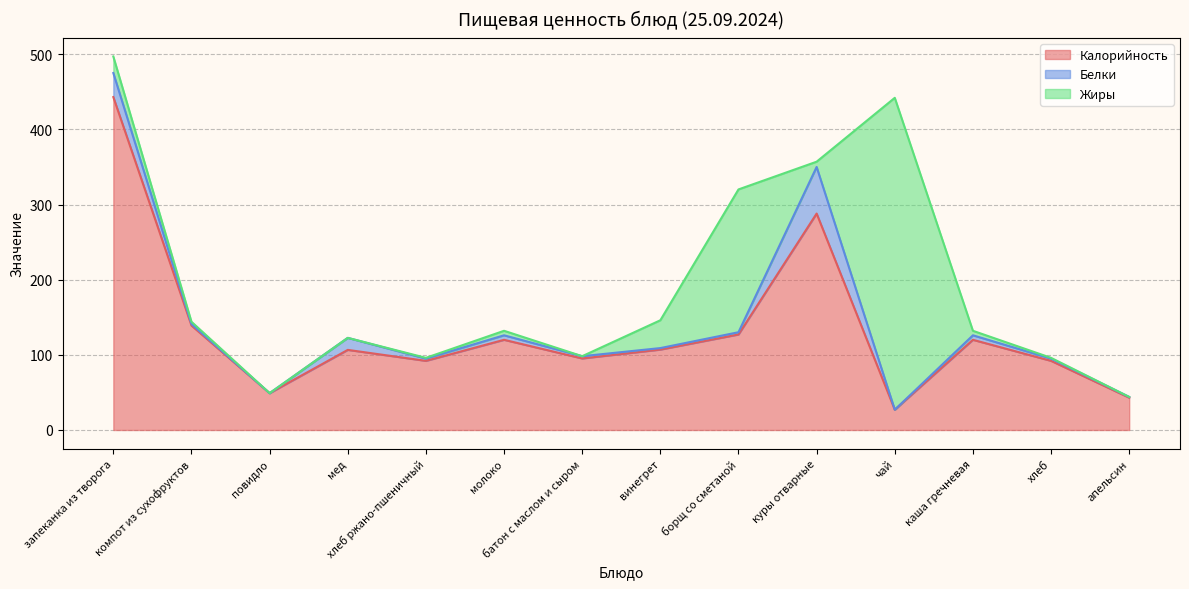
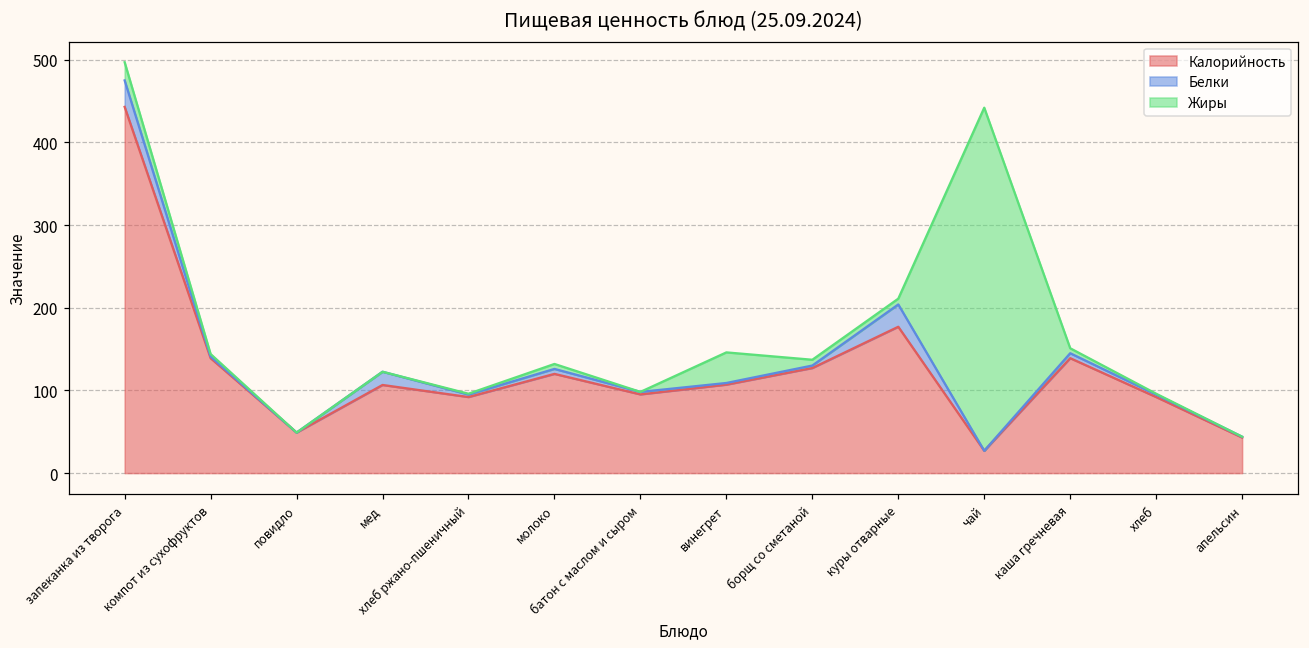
Жиры, борщ со сметаной: 190 -> 10
Калорийность, куры отварные: 290 -> 180
Белки, куры отварные: 60 -> 30
Калорийность, каша гречневая: 120 -> 140
